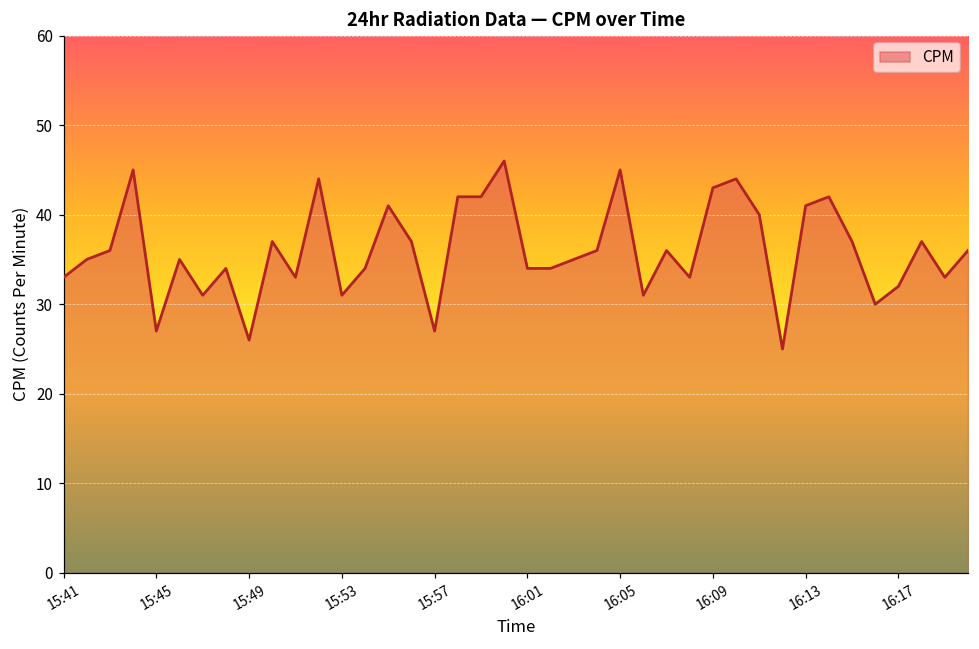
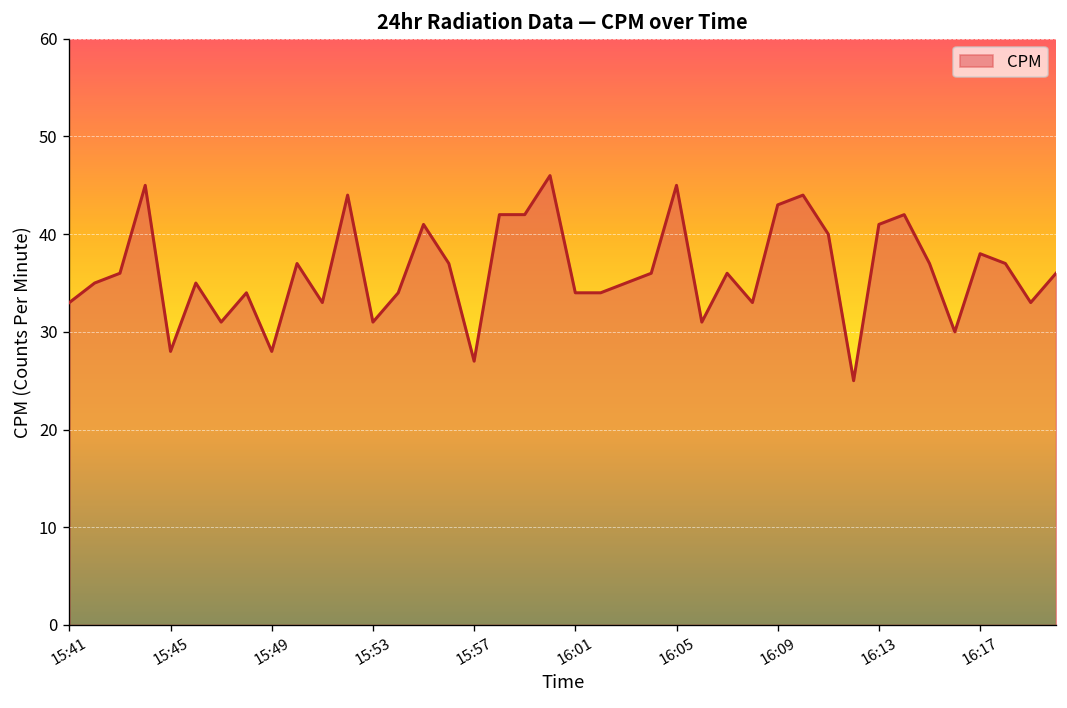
15:45: 27 -> 28
15:49: 26 -> 28
16:17: 32 -> 38
